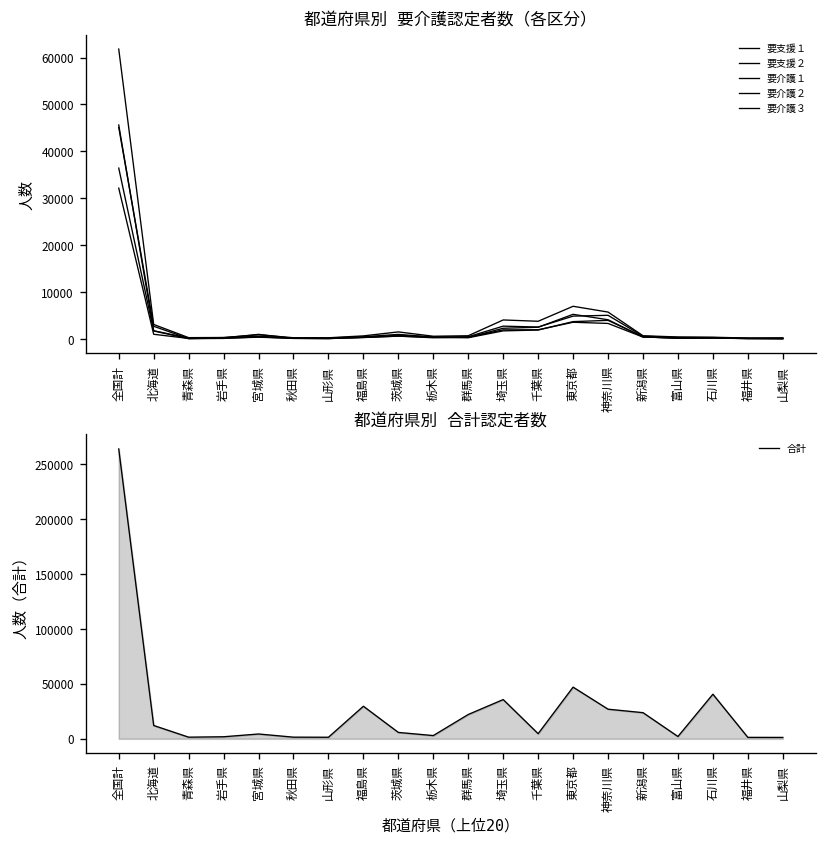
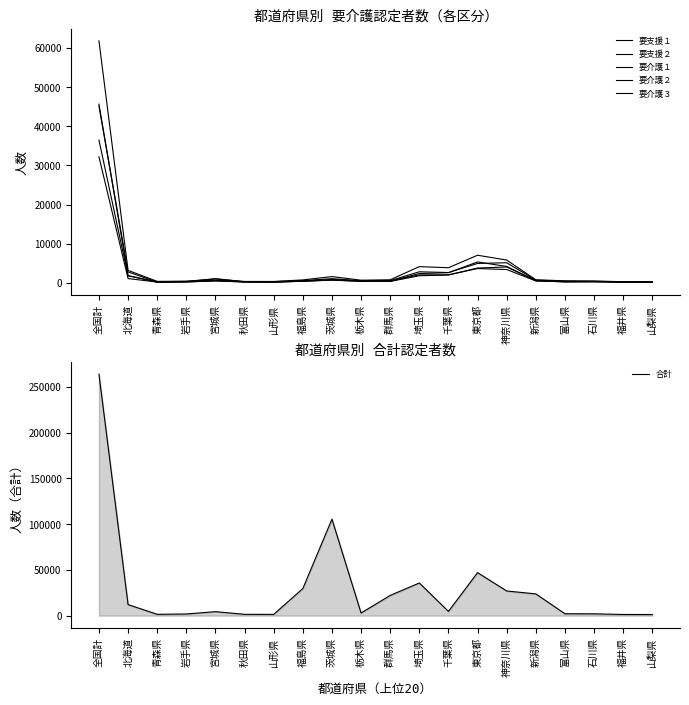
都道府県別 合計認定者数, 茨城県: 10000 -> 110000
都道府県別 合計認定者数, 石川県: 40000 -> 0
